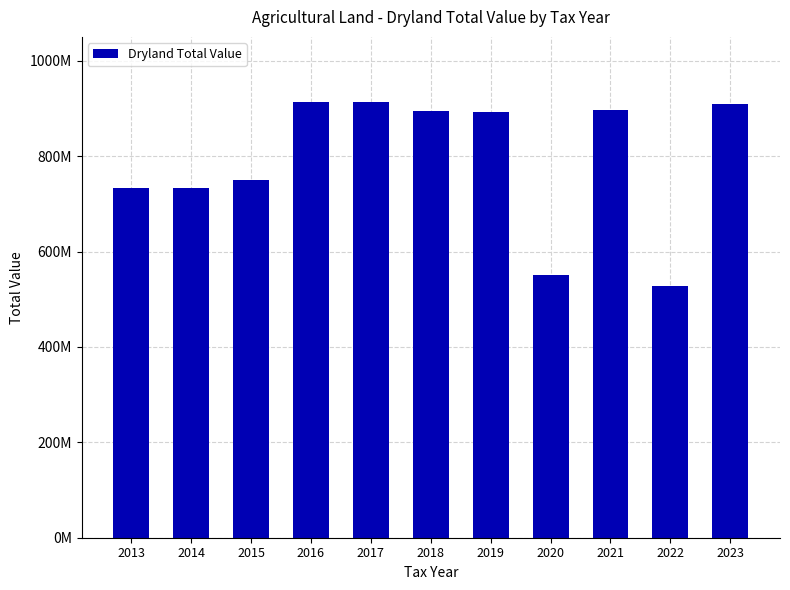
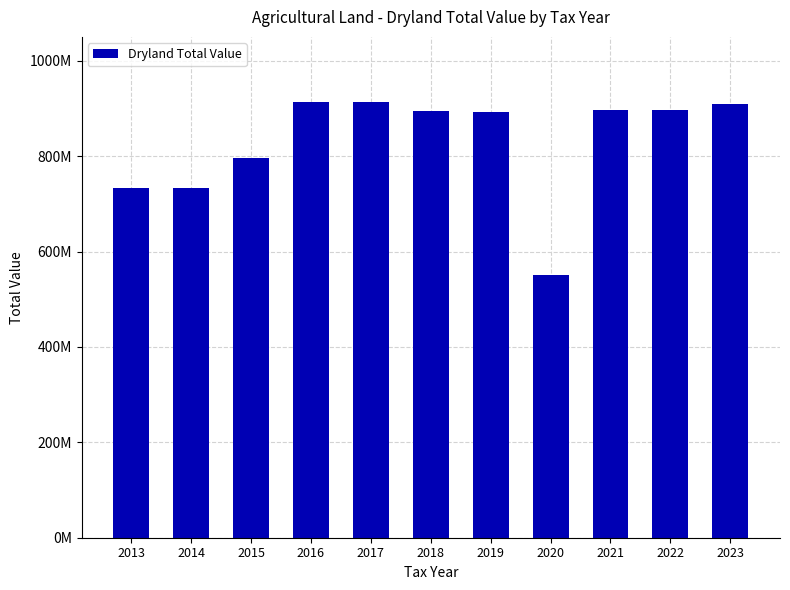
2015: 750000000 -> 800000000
2022: 530000000 -> 900000000
